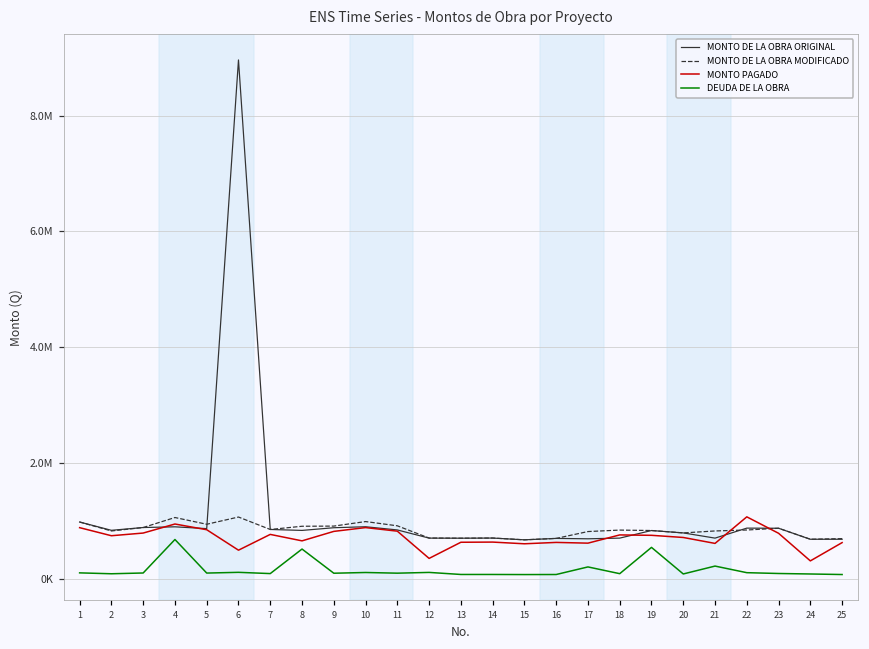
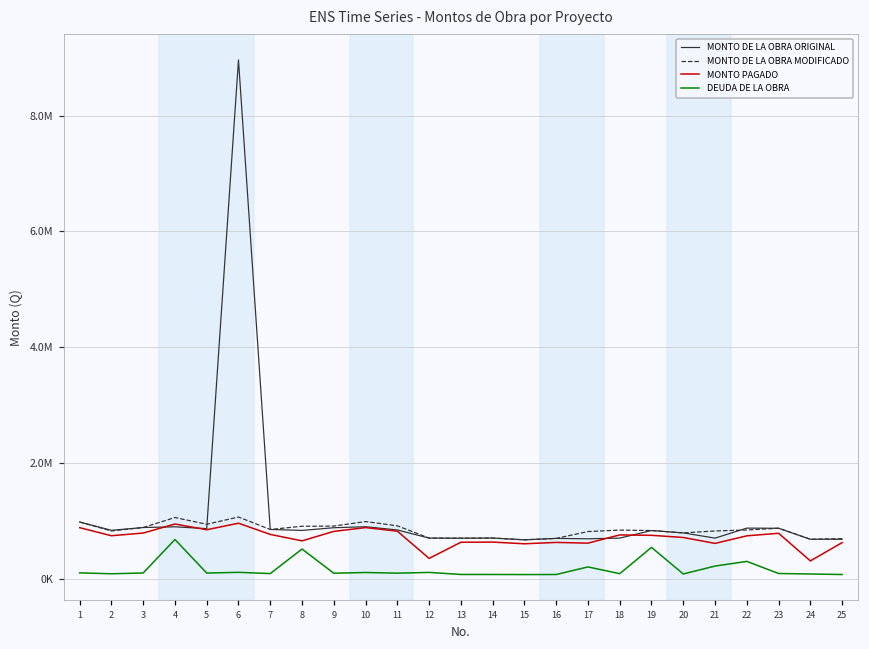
MONTO PAGADO, 6: 500000 -> 1000000
MONTO PAGADO, 22: 1100000 -> 700000
DEUDA DE LA OBRA, 22: 100000 -> 300000
